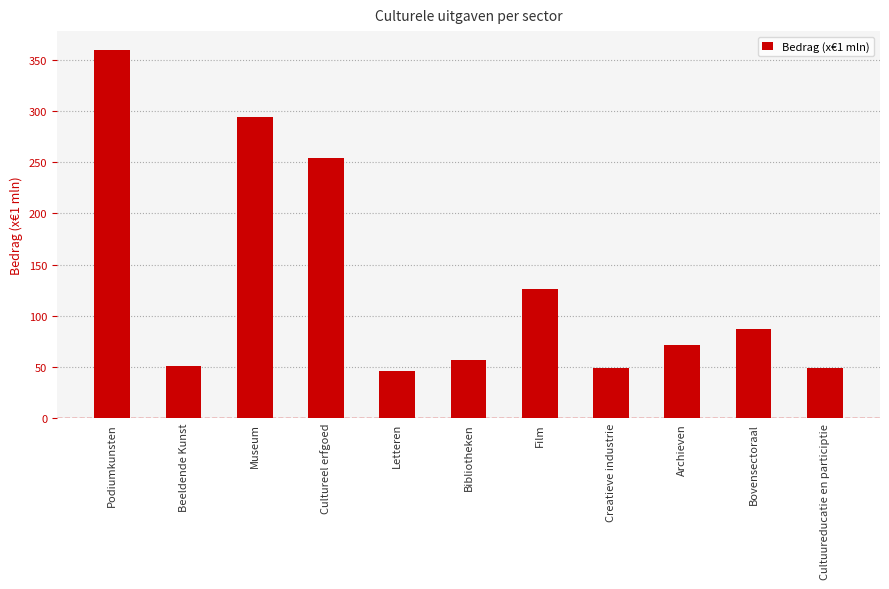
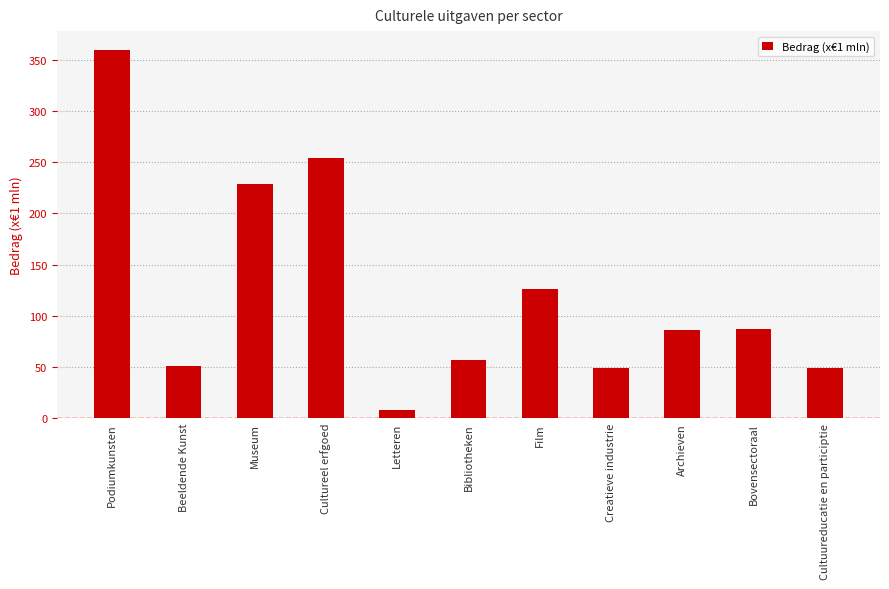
Museum: 294 -> 229
Letteren: 46 -> 8
Archieven: 71 -> 86
